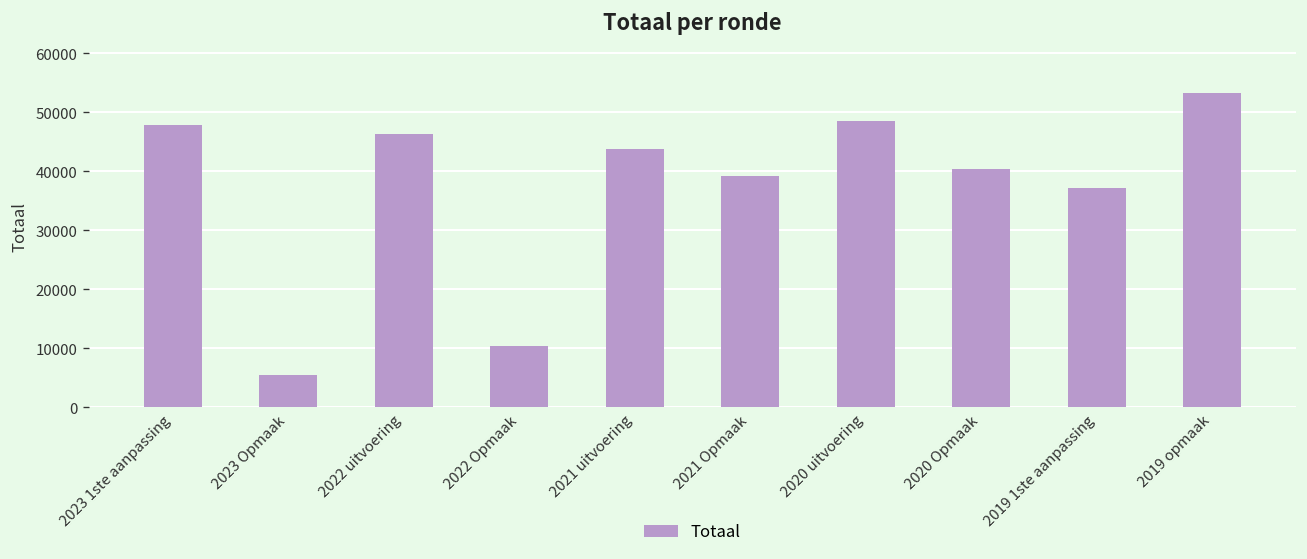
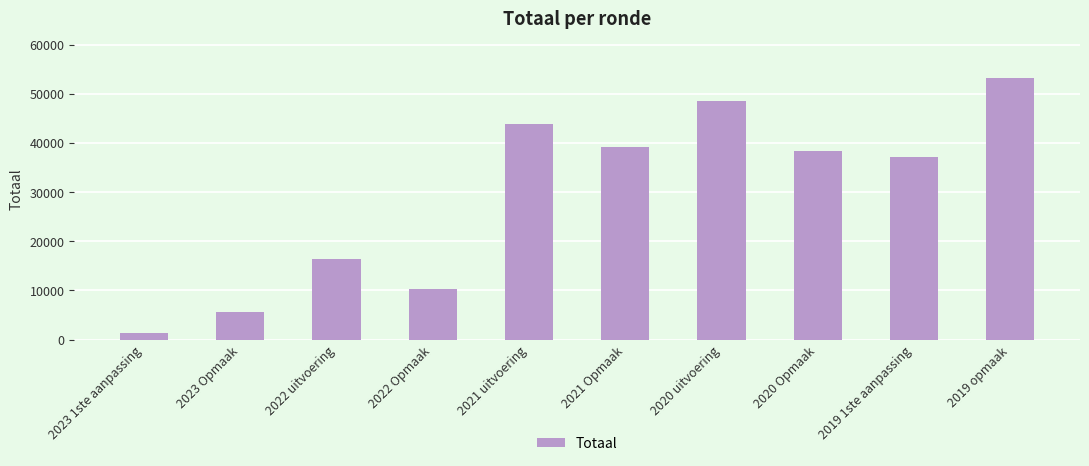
2023 1ste aanpassing: 48000 -> 1000
2022 uitvoering: 46000 -> 16000
2020 Opmaak: 40000 -> 38000
